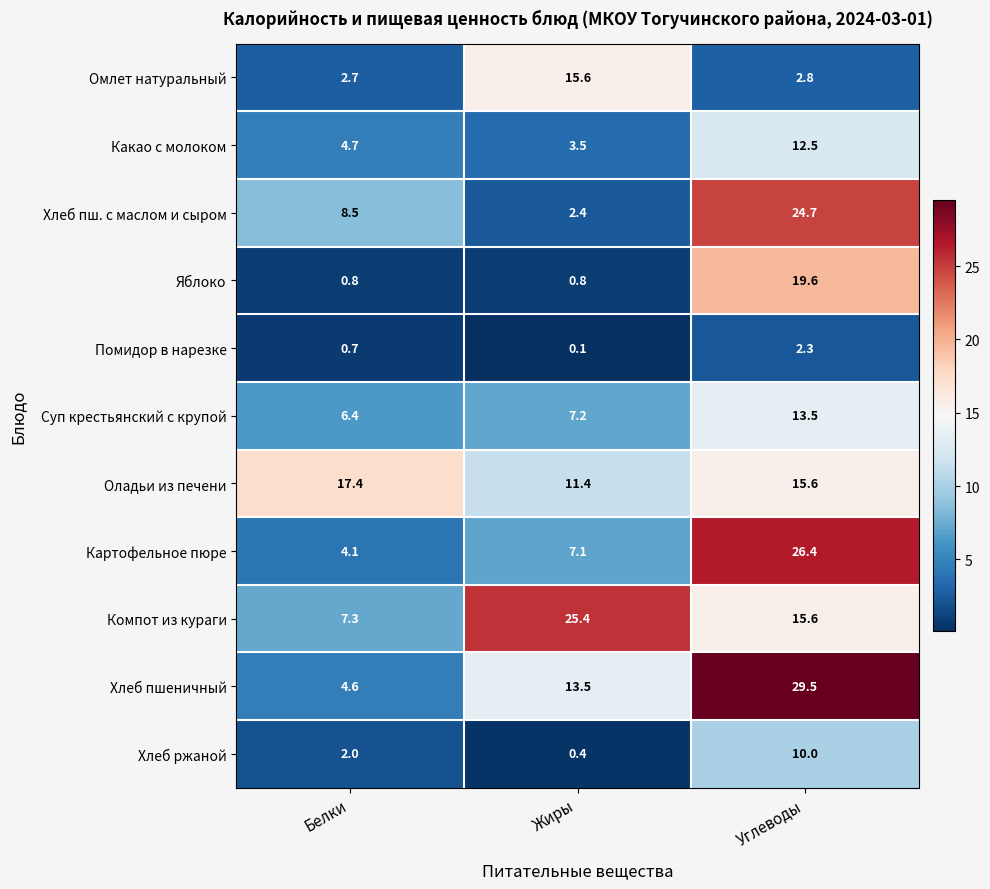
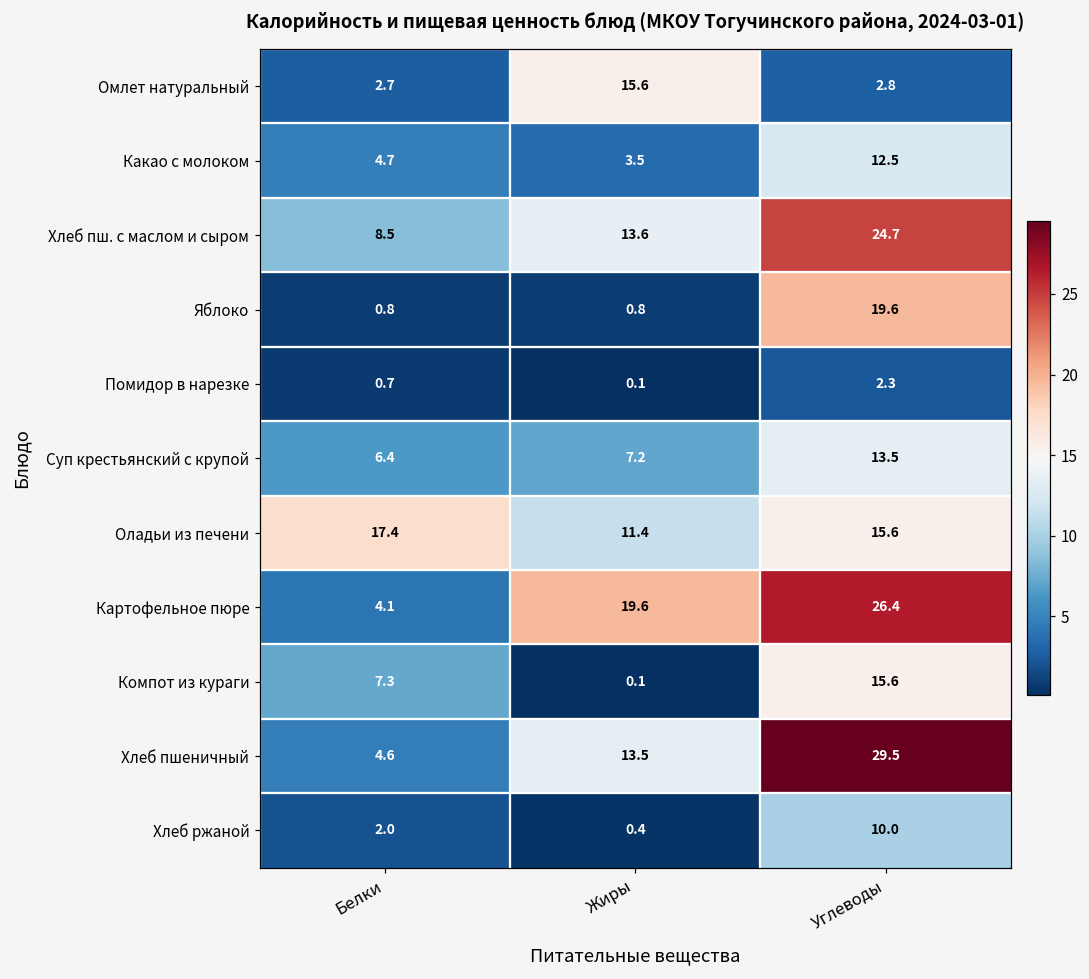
Хлеб пш. с маслом и сыром, Жиры: 2.4 -> 13.6
Картофельное пюре, Жиры: 7.1 -> 19.6
Компот из кураги, Жиры: 25.4 -> 0.1
